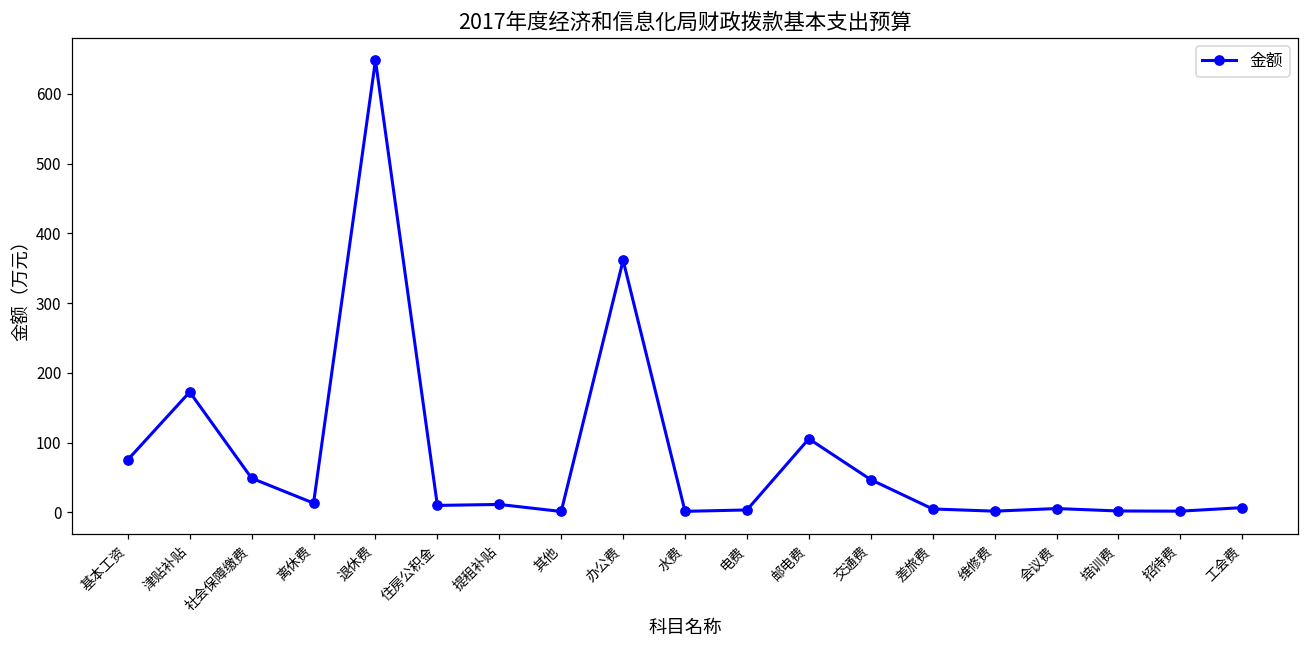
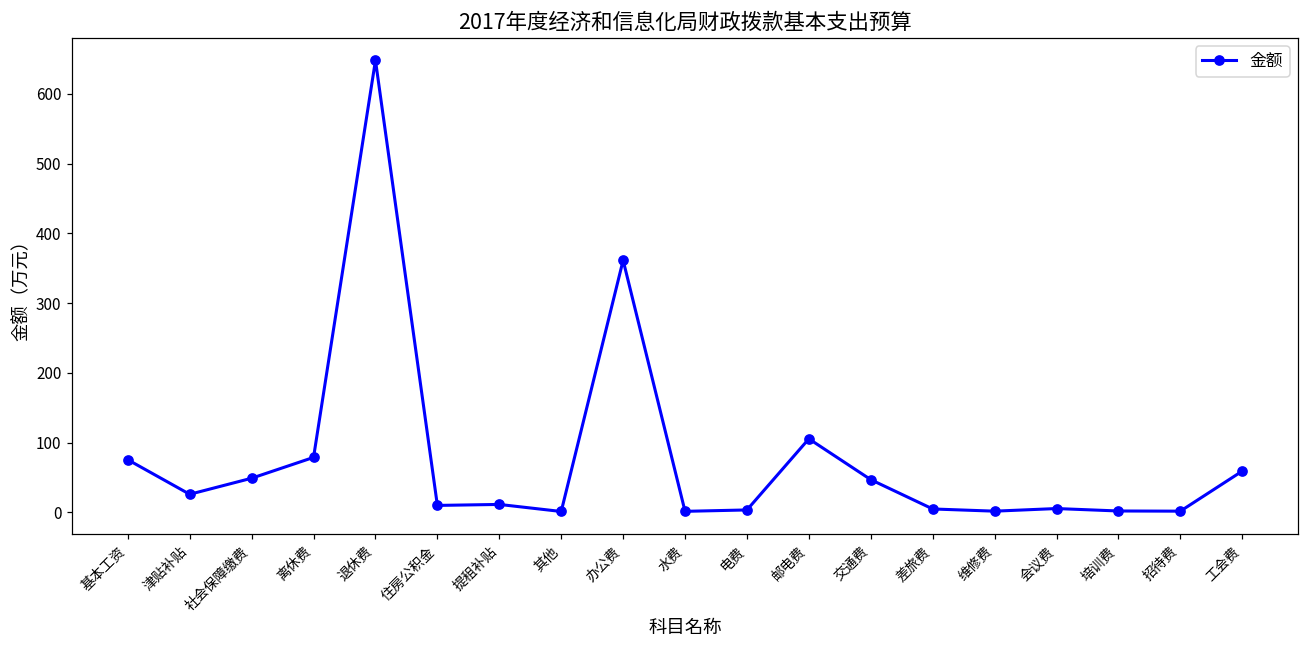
津贴补贴: 170 -> 30
离休费: 10 -> 80
工会费: 10 -> 60
